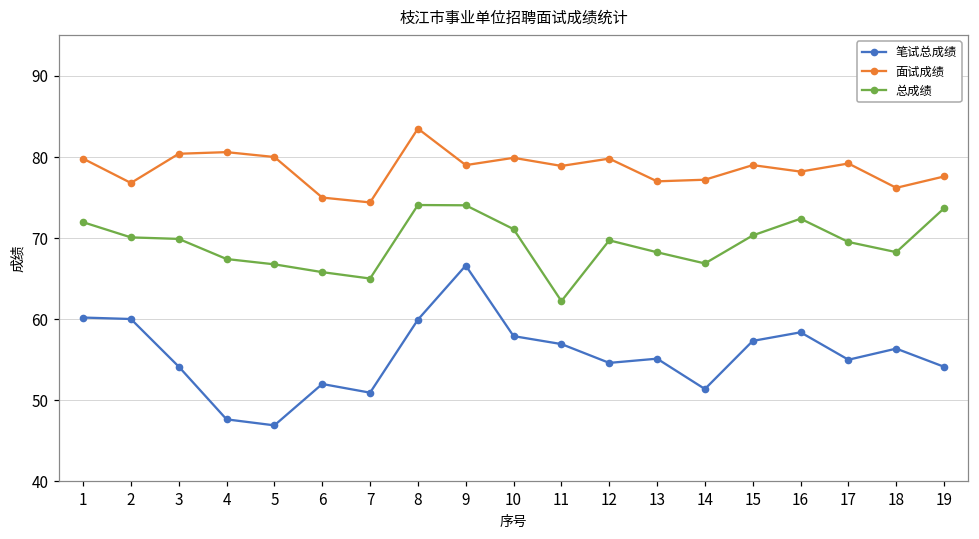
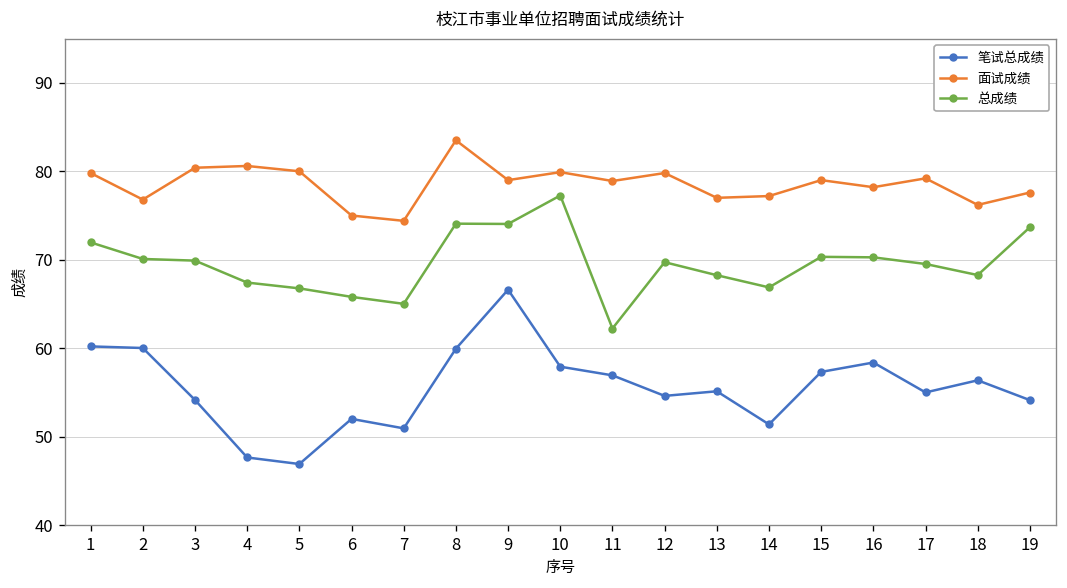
总成绩, 10: 71 -> 77
总成绩, 16: 72 -> 70
